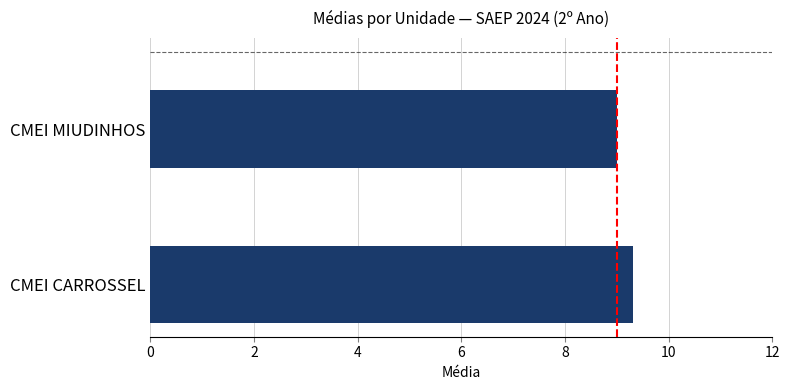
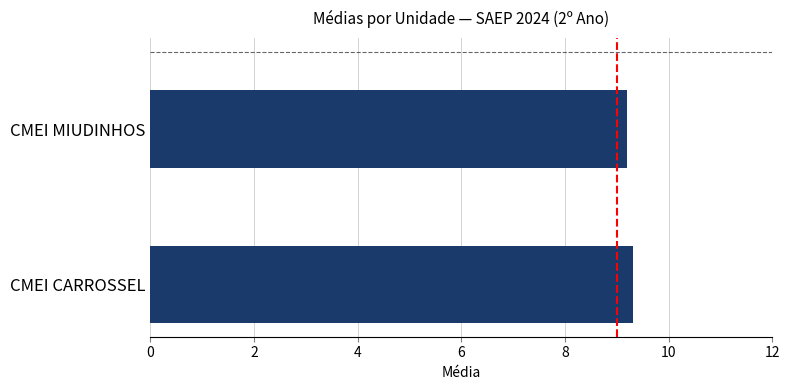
CMEI MIUDINHOS: 9.0 -> 9.2
